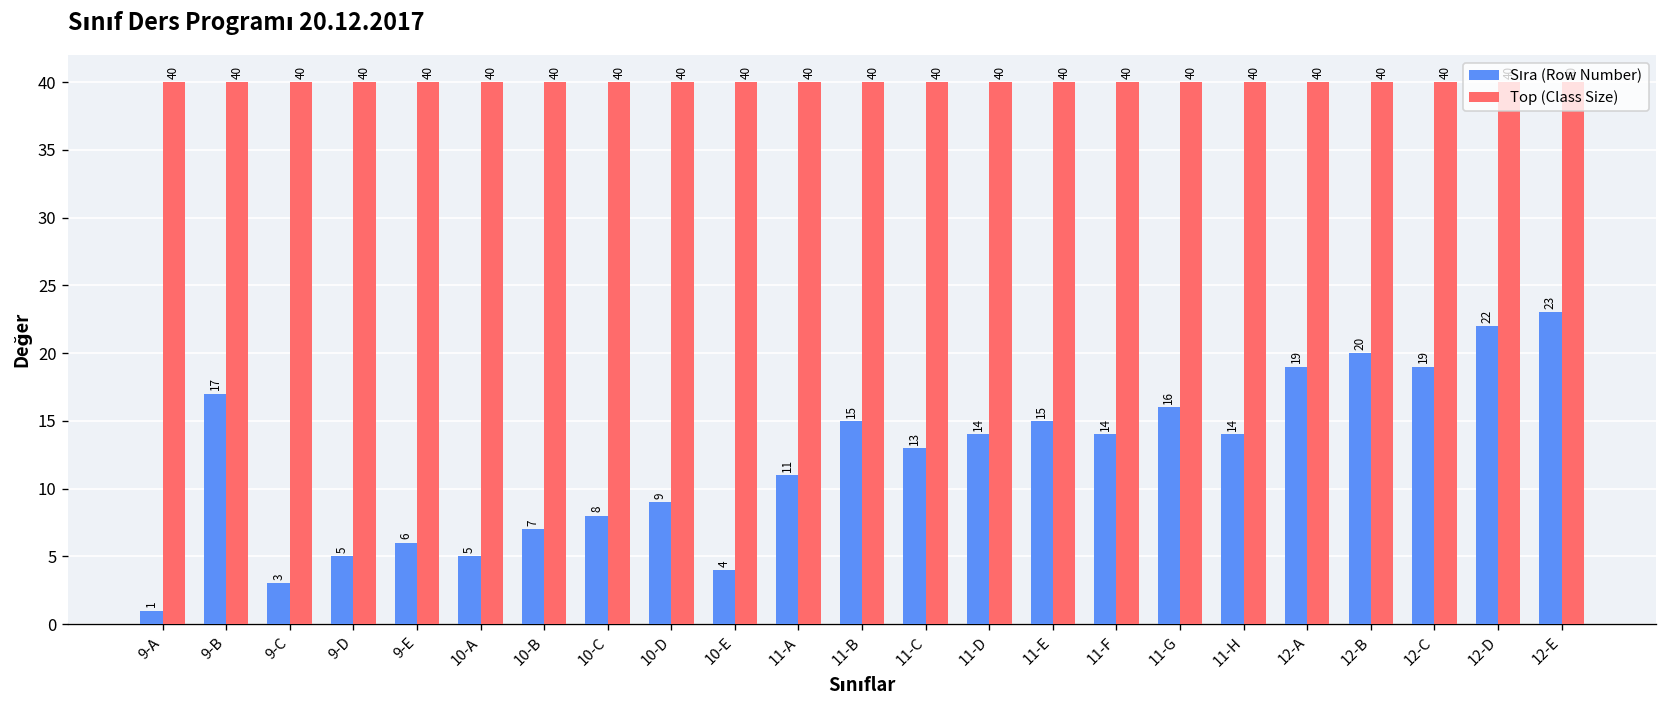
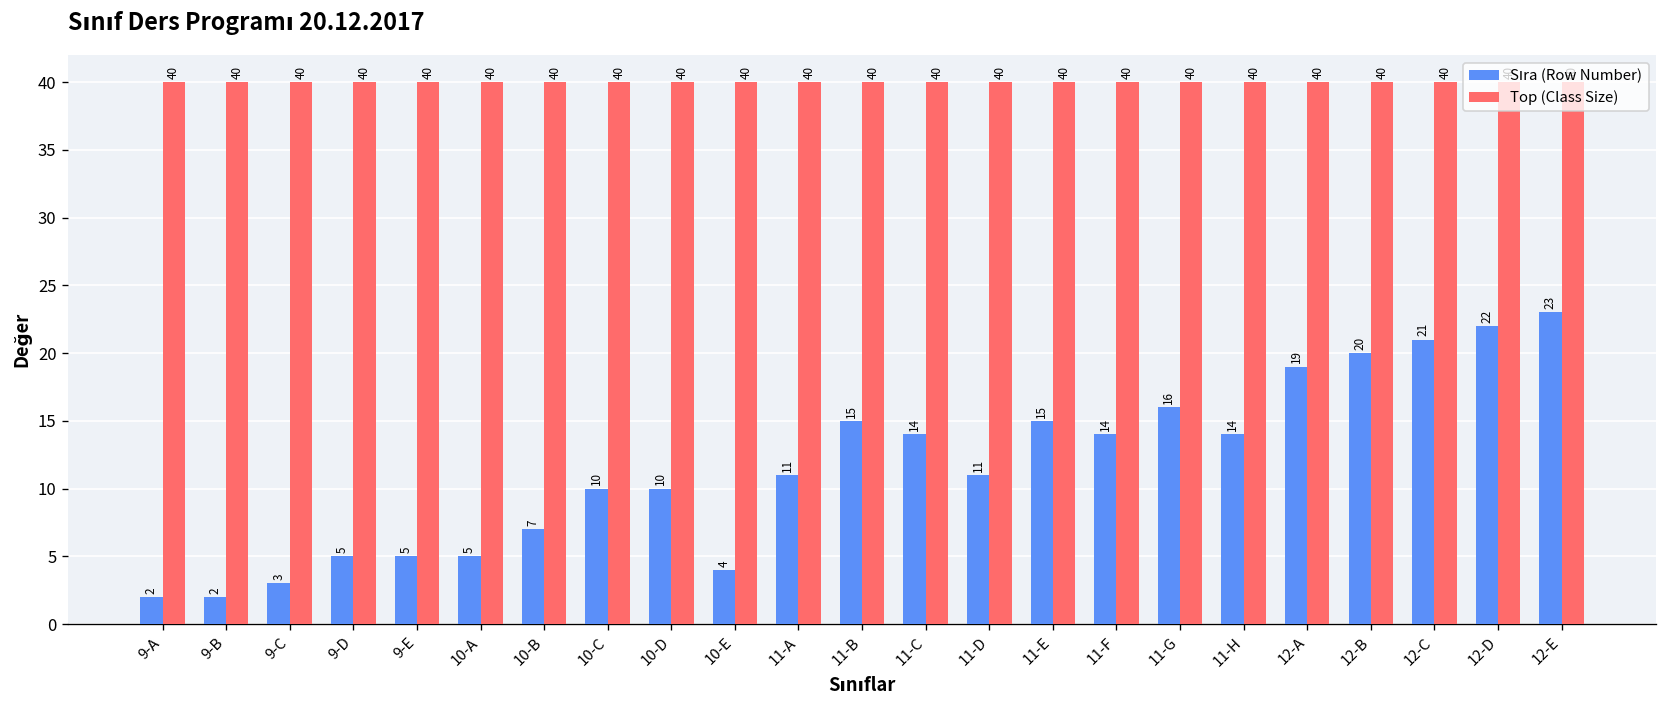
Sıra (Row Number), 9-A: 1 -> 2
Sıra (Row Number), 9-B: 17 -> 2
Sıra (Row Number), 9-E: 6 -> 5
Sıra (Row Number), 10-C: 8 -> 10
Sıra (Row Number), 10-D: 9 -> 10
Sıra (Row Number), 11-C: 13 -> 14
Sıra (Row Number), 11-D: 14 -> 11
Sıra (Row Number), 12-C: 19 -> 21
